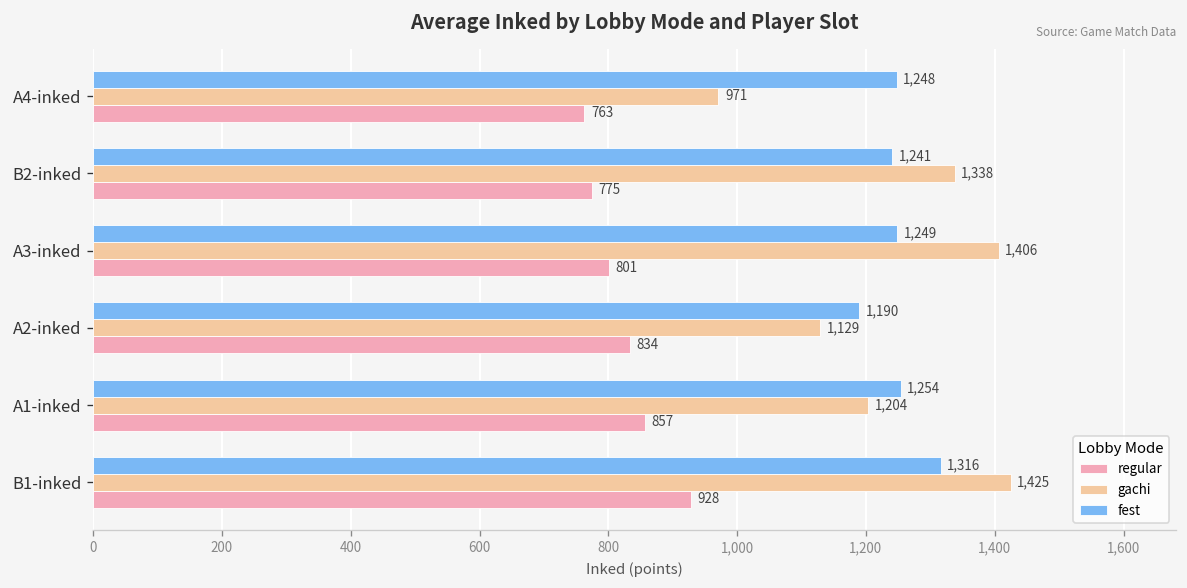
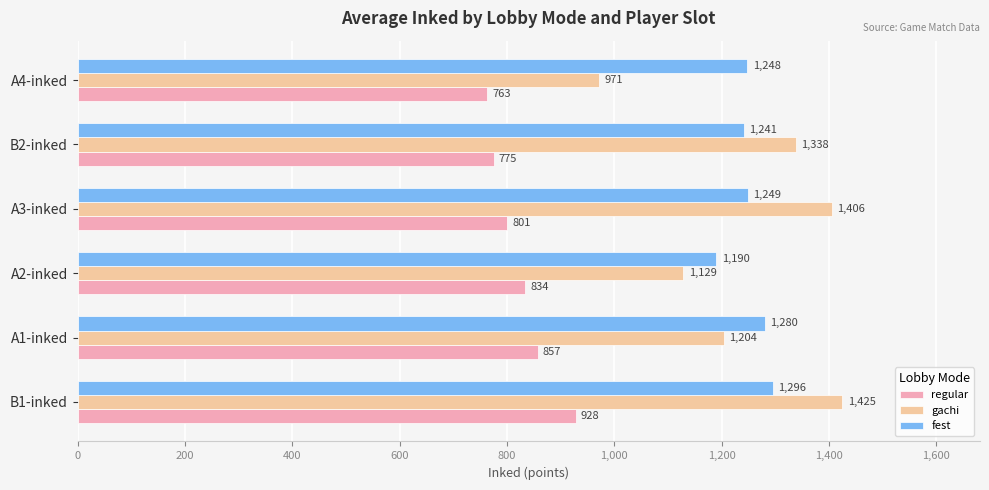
fest, A1-inked: 1,254 -> 1,280
fest, B1-inked: 1,316 -> 1,296
